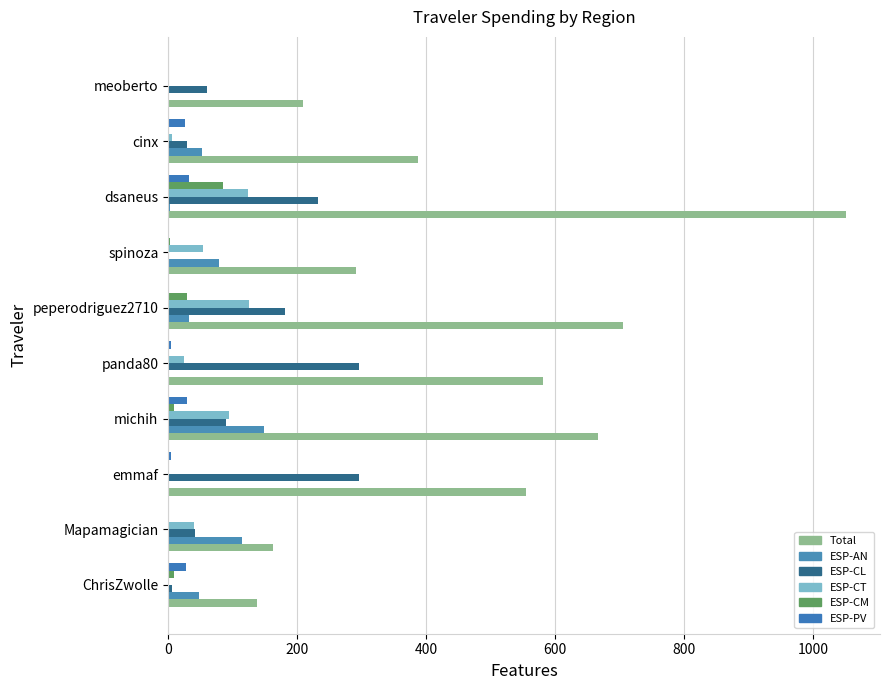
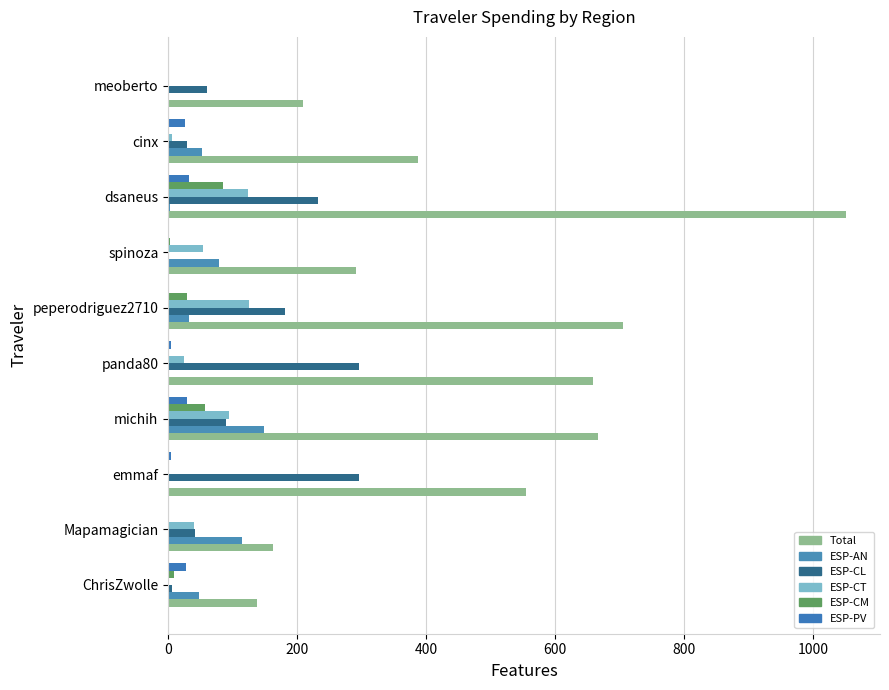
Total, panda80: 580 -> 660
ESP-CM, michih: 10 -> 60
